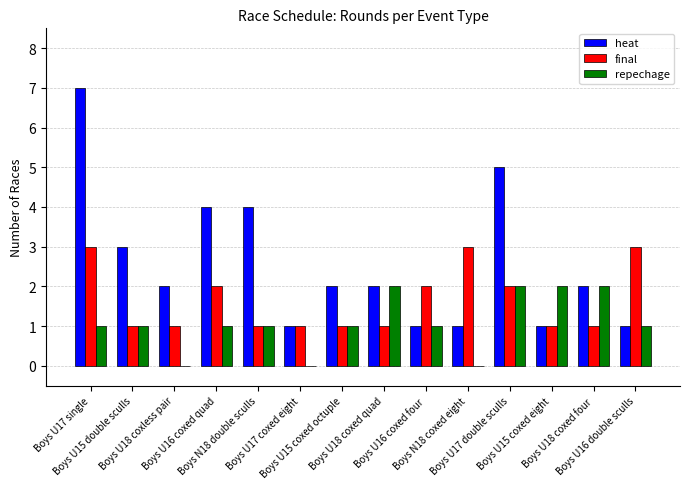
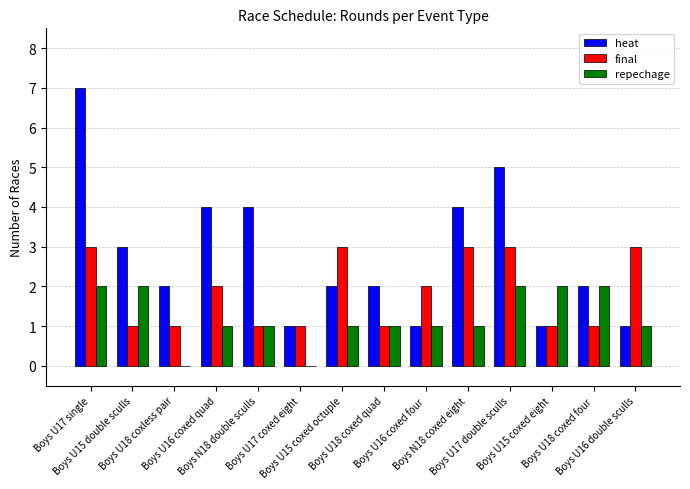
repechage, Boys U17 single: 1 -> 2
repechage, Boys U15 double sculls: 1 -> 2
final, Boys U15 coxed octuple: 1 -> 3
repechage, Boys U18 coxed quad: 2 -> 1
heat, Boys N18 coxed eight: 1 -> 4
repechage, Boys N18 coxed eight: 0 -> 1
final, Boys U17 double sculls: 2 -> 3
